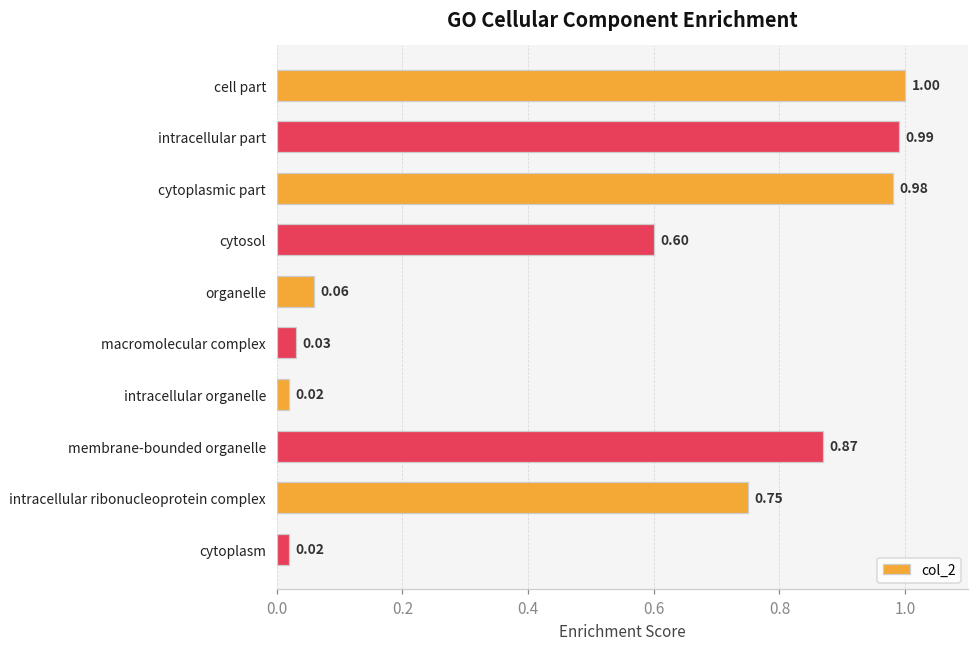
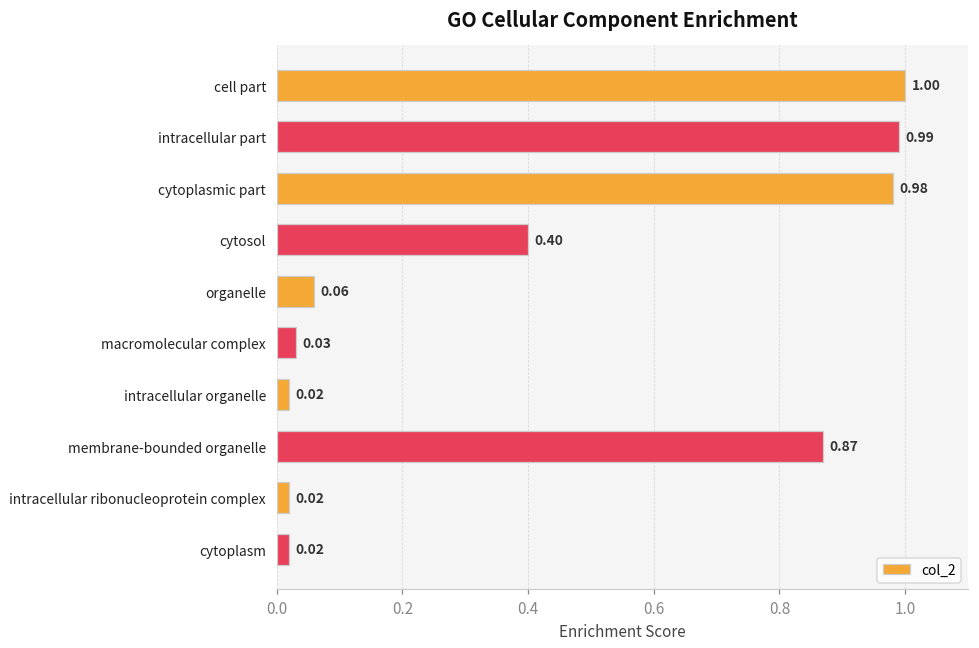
cytosol: 0.60 -> 0.40
intracellular ribonucleoprotein complex: 0.75 -> 0.02
